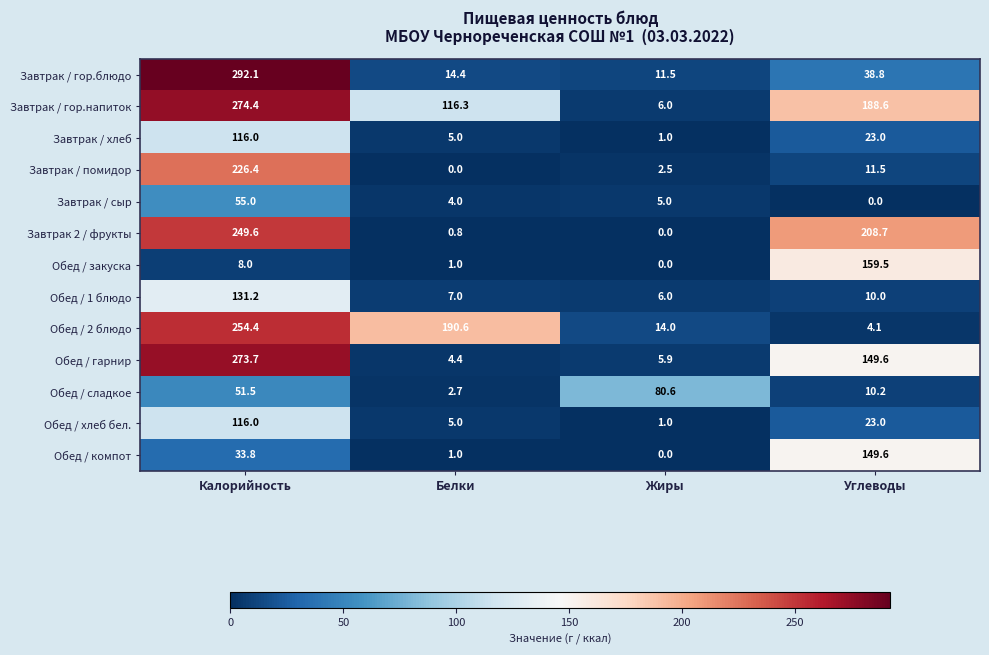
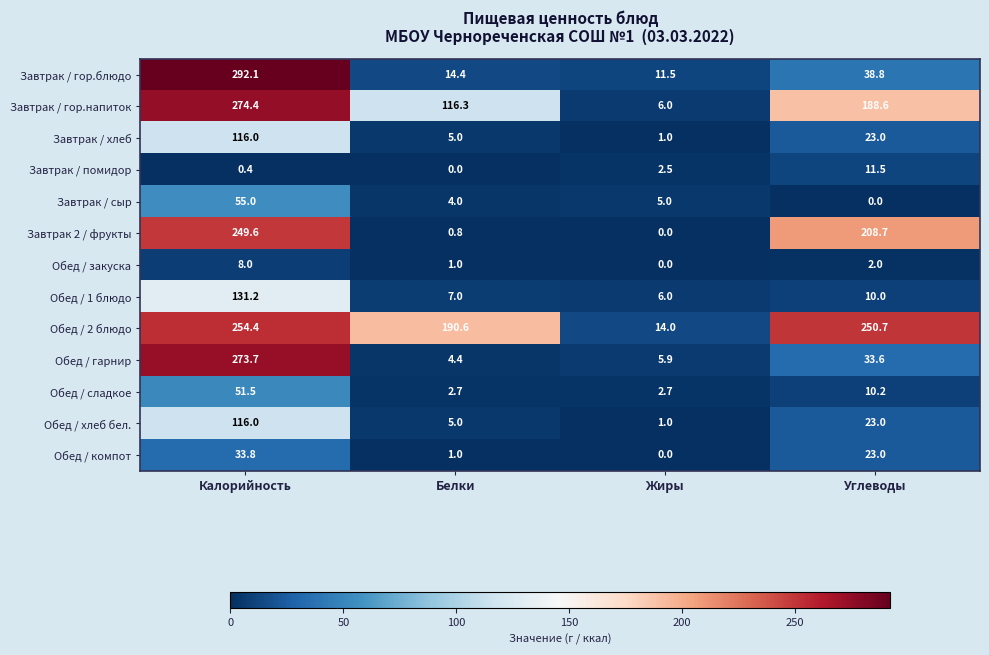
Завтрак / помидор, Калорийность: 226.4 -> 0.4
Обед / закуска, Углеводы: 159.5 -> 2.0
Обед / 2 блюдо, Углеводы: 4.1 -> 250.7
Обед / гарнир, Углеводы: 149.6 -> 33.6
Обед / сладкое, Жиры: 80.6 -> 2.7
Обед / компот, Углеводы: 149.6 -> 23.0
